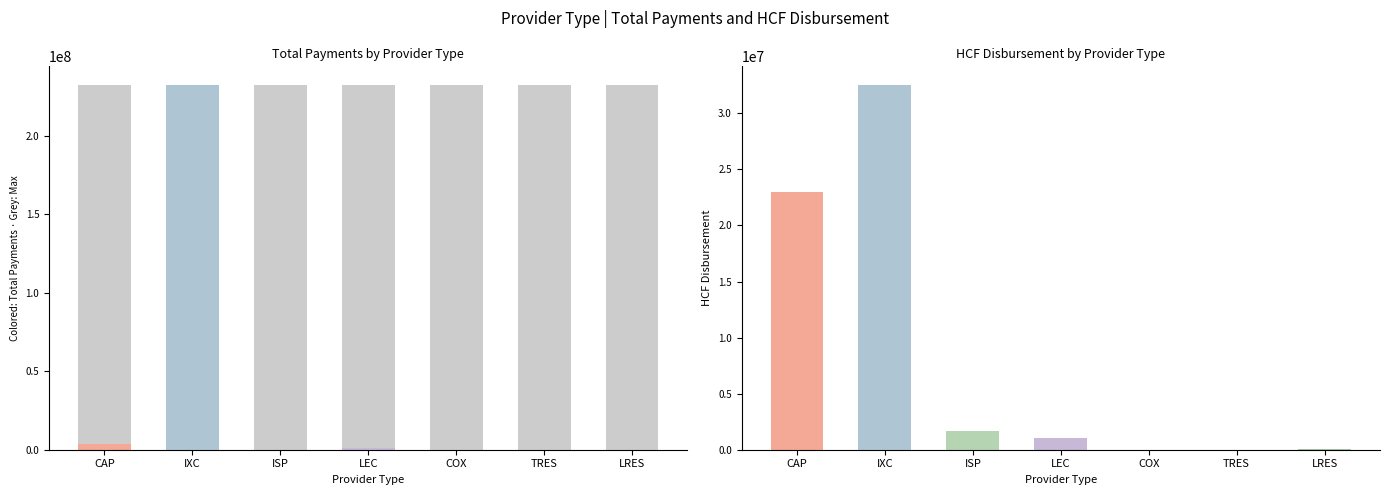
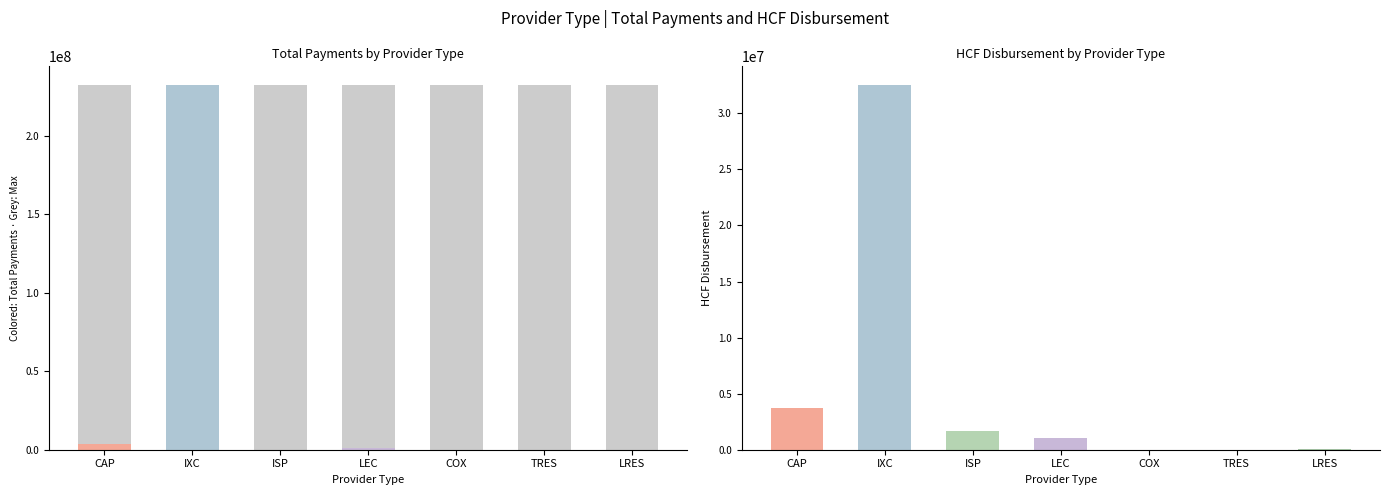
HCF Disbursement by Provider Type, CAP: 23000000 -> 3700000
